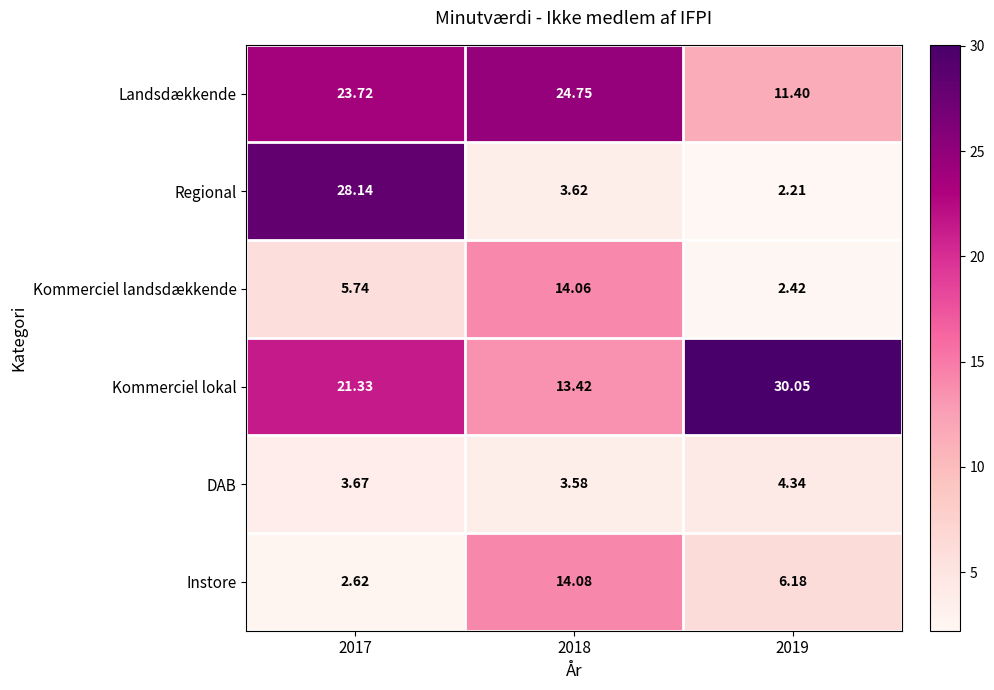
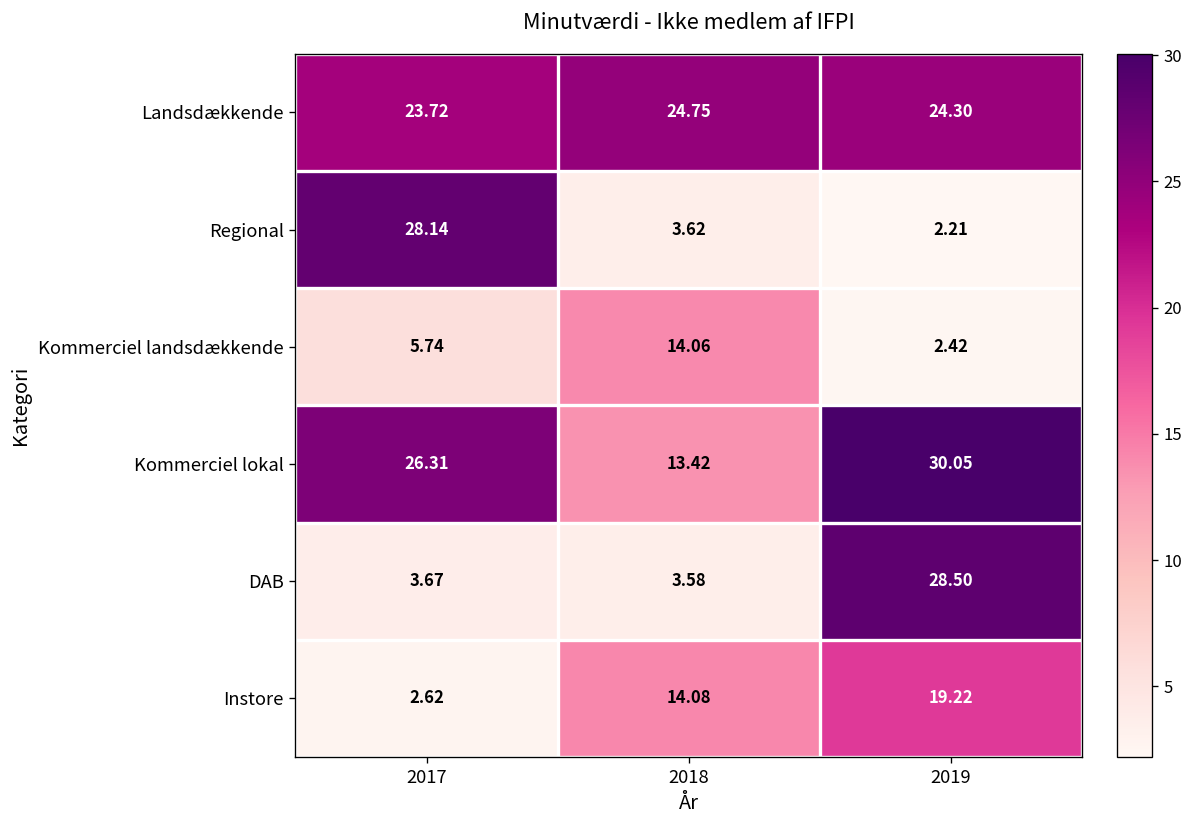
Landsdækkende, 2019: 11.40 -> 24.30
Kommerciel lokal, 2017: 21.33 -> 26.31
DAB, 2019: 4.34 -> 28.50
Instore, 2019: 6.18 -> 19.22
